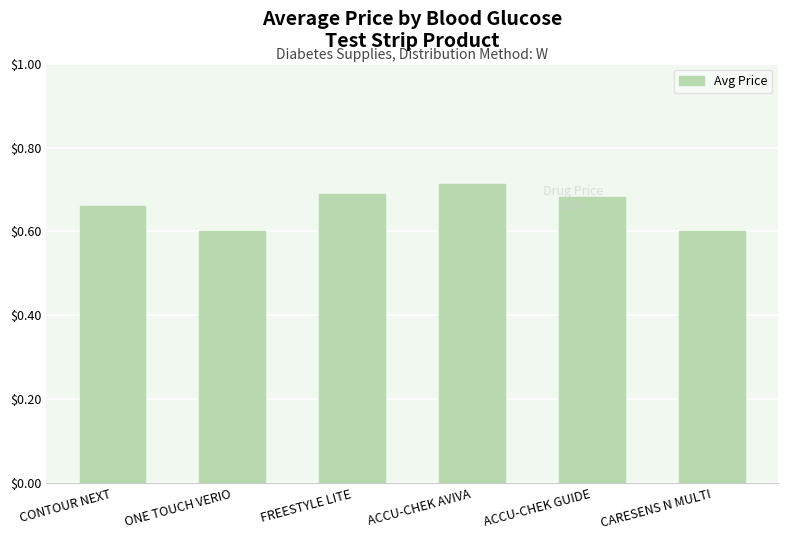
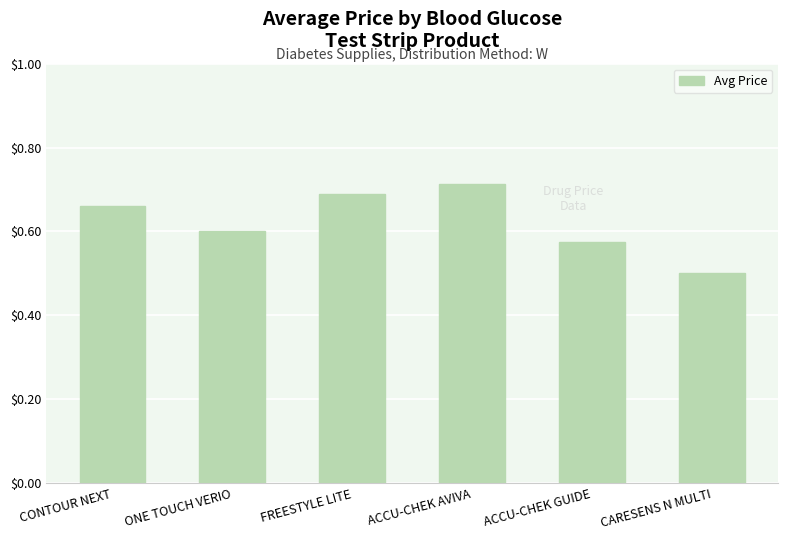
ACCU-CHEK GUIDE: $0.68 -> $0.57
CARESENS N MULTI: $0.6 -> $0.5
